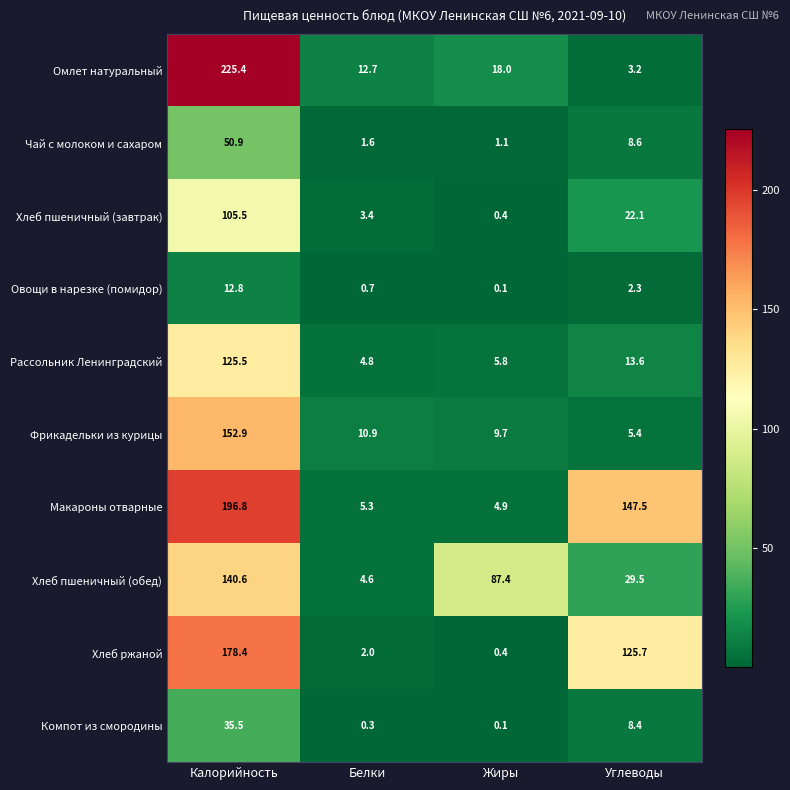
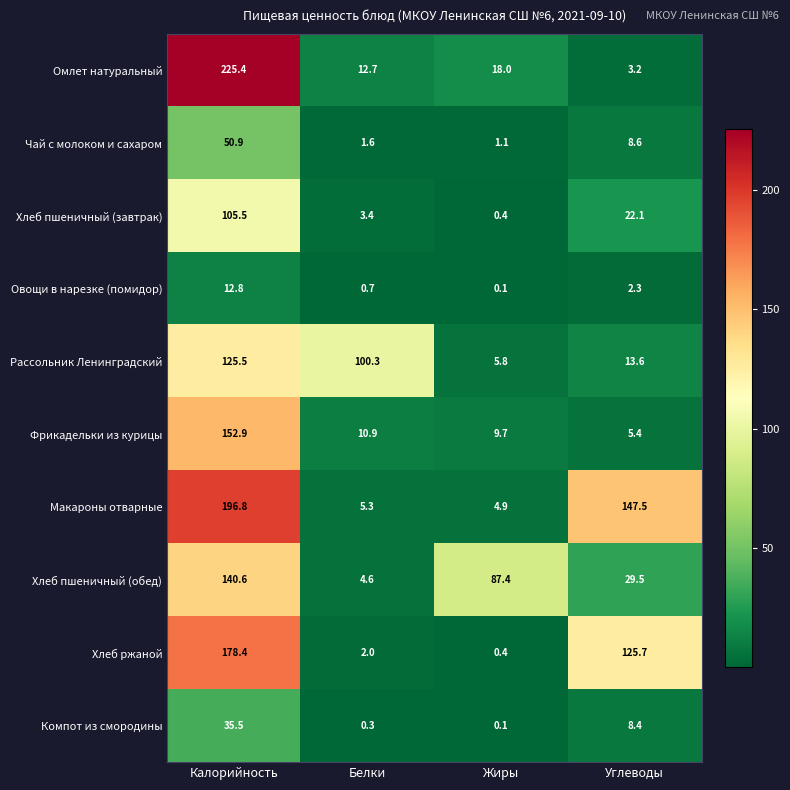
Рассольник Ленинградский, Белки: 4.8 -> 100.3
